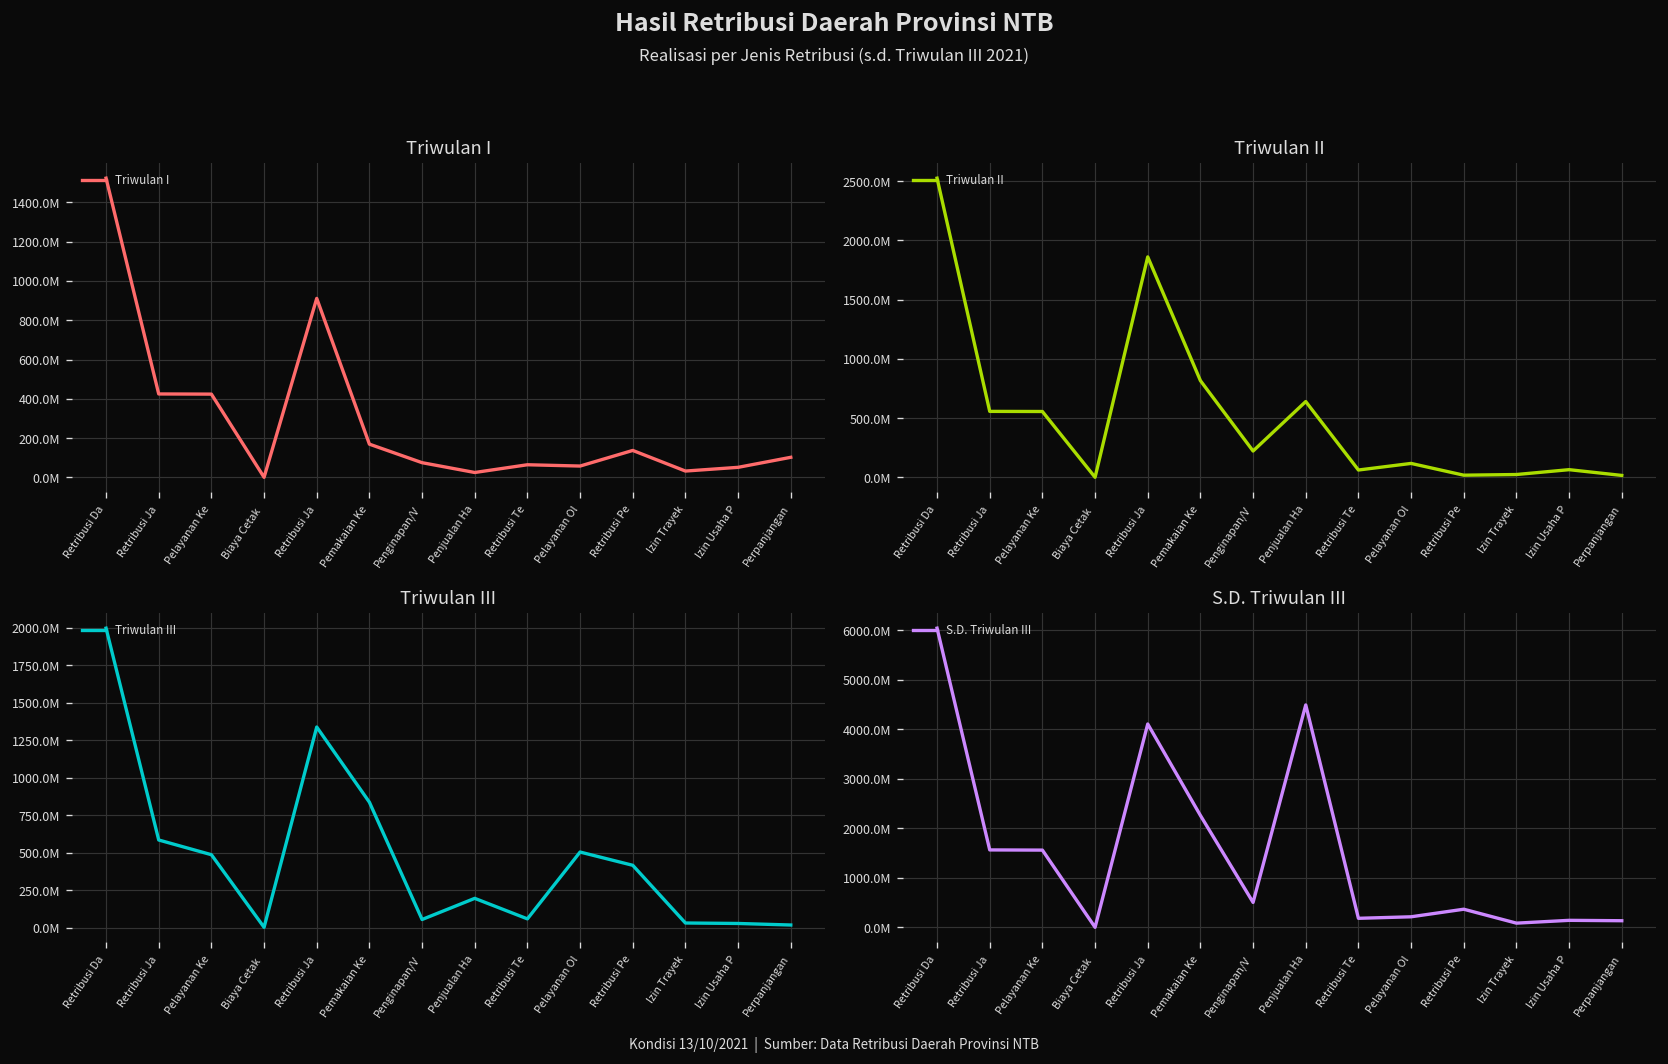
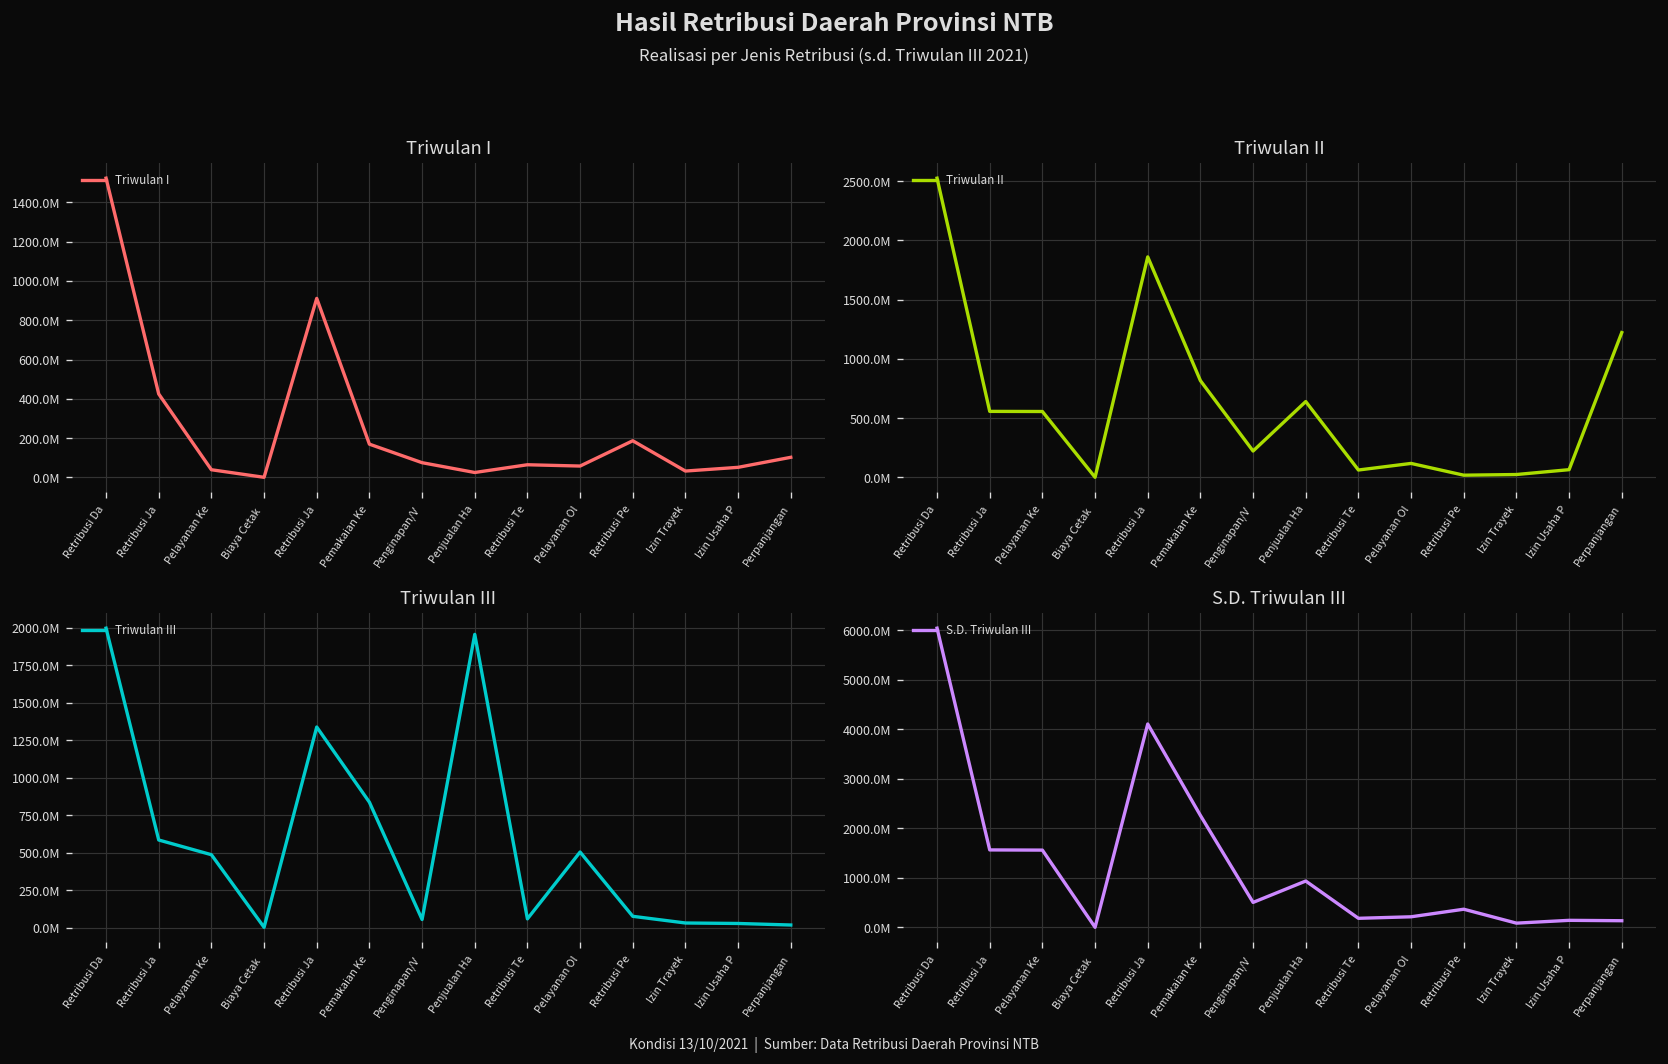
Triwulan I, Pelayanan Ke: 420000000 -> 40000000
Triwulan I, Retribusi Pe: 140000000 -> 190000000
Triwulan II, Perpanjangan: 0 -> 1200000000
Triwulan III, Penjualan Ha: 200000000 -> 1960000000
Triwulan III, Retribusi Pe: 420000000 -> 80000000
S.D. Triwulan III, Penjualan Ha: 4500000000 -> 900000000
